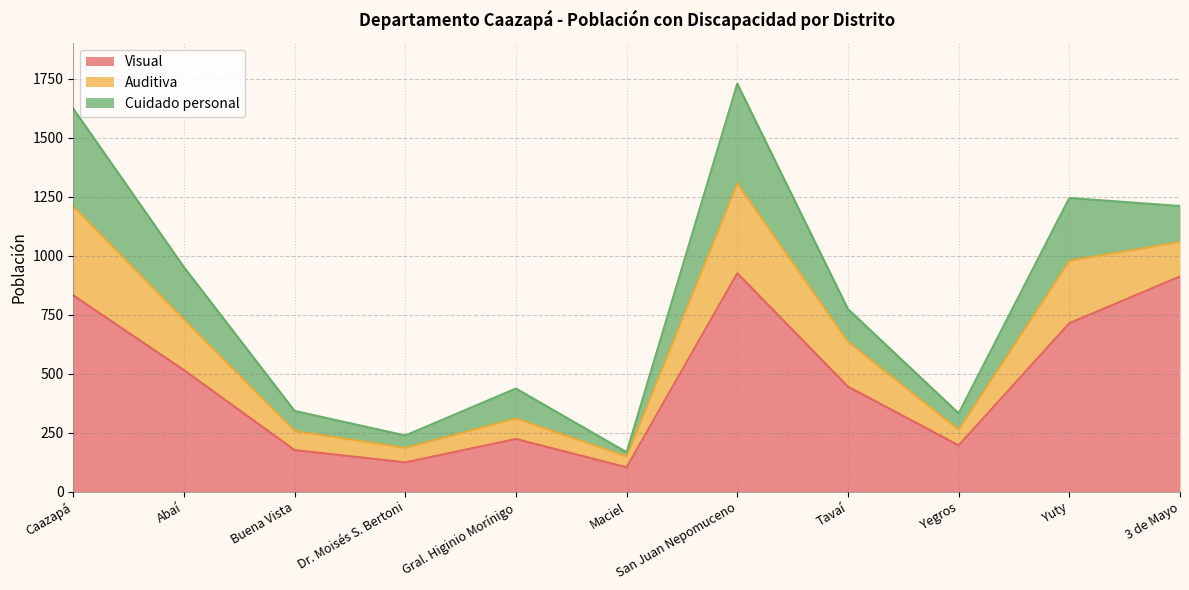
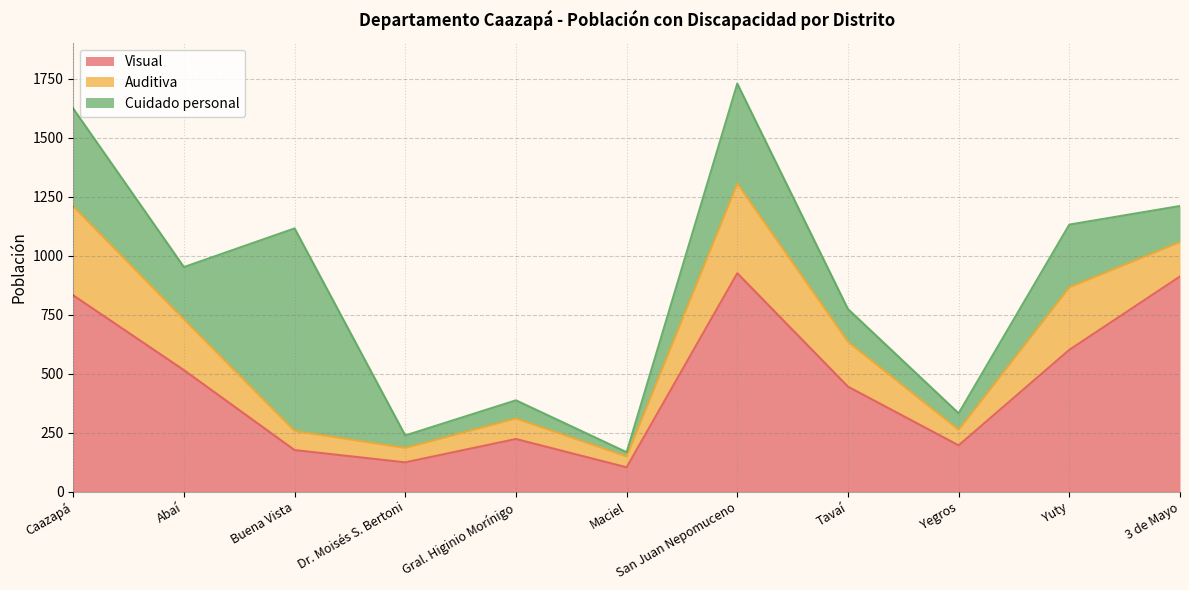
Cuidado personal, Buena Vista: 90 -> 860
Cuidado personal, Gral. Higinio Morínigo: 130 -> 80
Visual, Yuty: 710 -> 600
